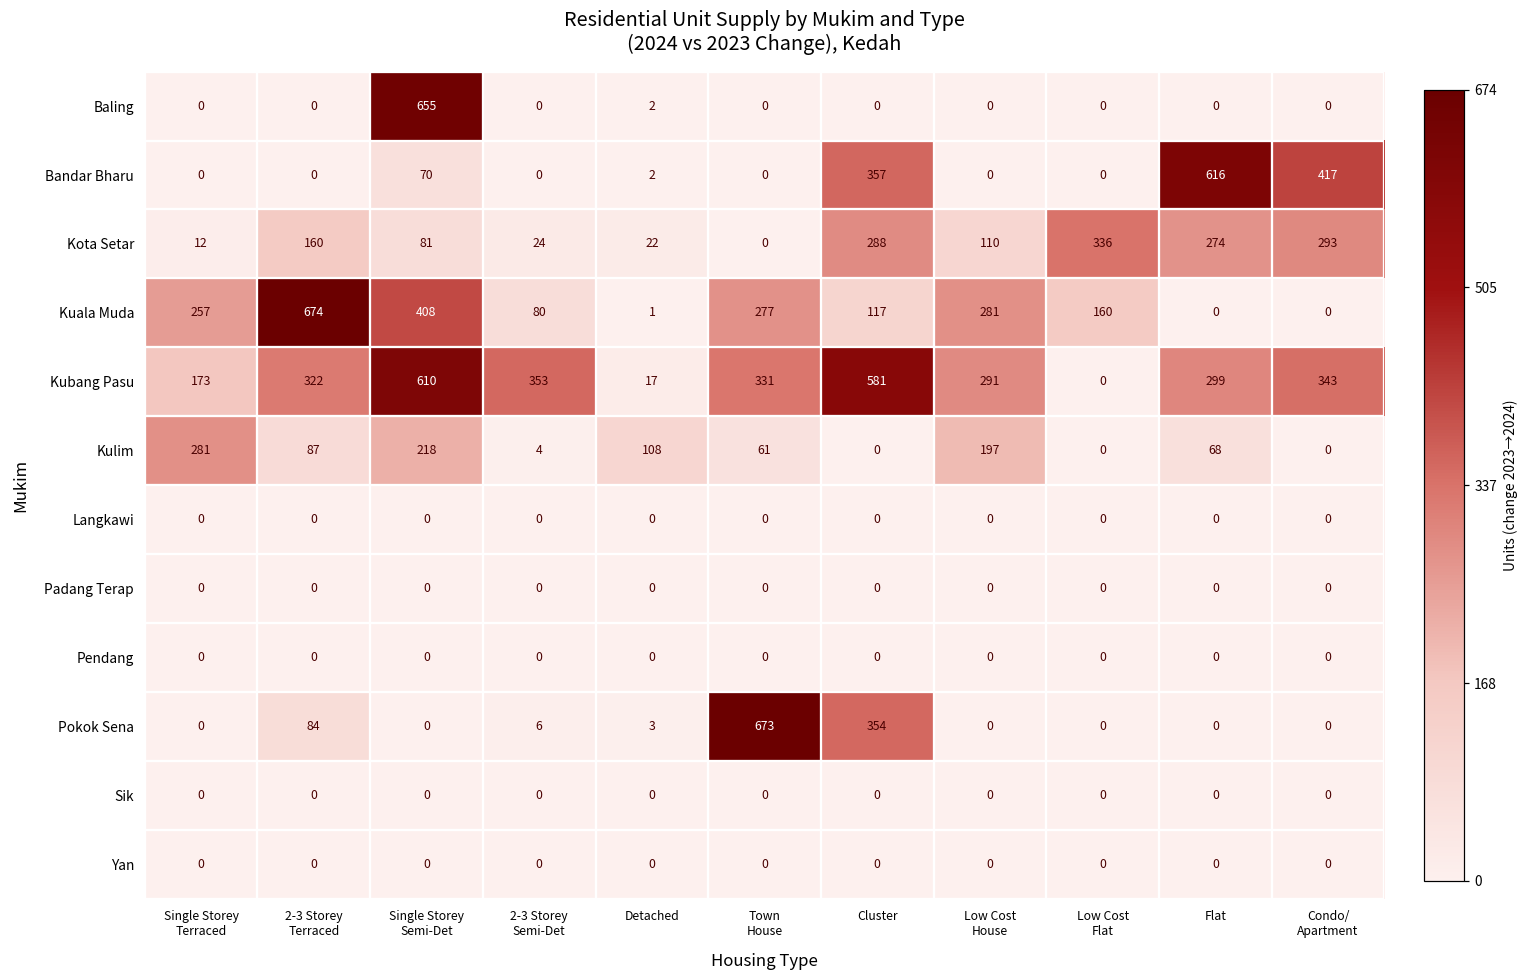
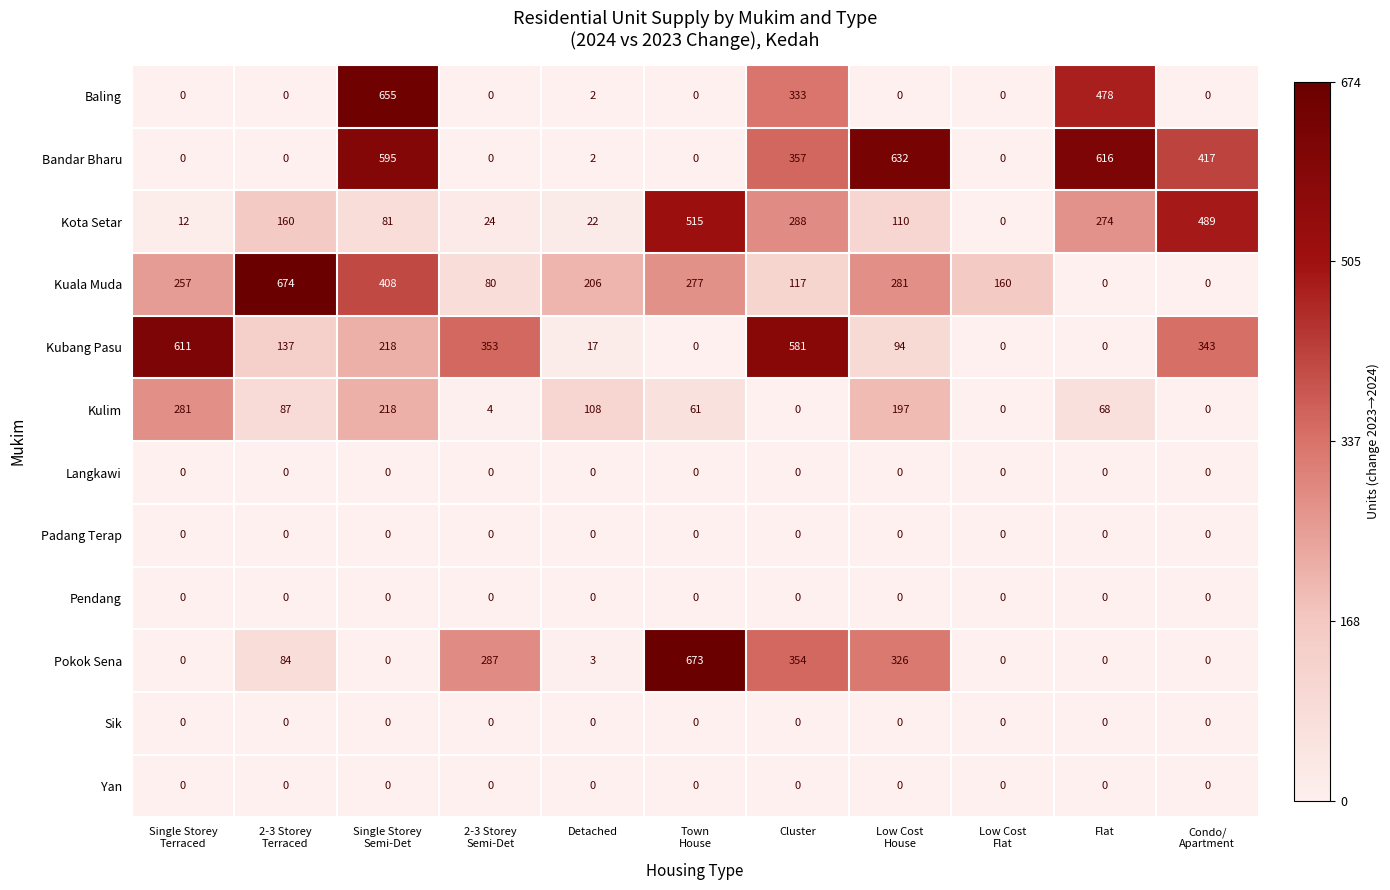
Baling, Cluster: 0 -> 333
Baling, Flat: 0 -> 478
Bandar Bharu, Single Storey Semi-Det: 70 -> 595
Bandar Bharu, Low Cost House: 0 -> 632
Kota Setar, Town House: 0 -> 515
Kota Setar, Low Cost Flat: 336 -> 0
Kota Setar, Condo/ Apartment: 293 -> 489
Kuala Muda, Detached: 1 -> 206
Kubang Pasu, Single Storey Terraced: 173 -> 611
Kubang Pasu, 2-3 Storey Terraced: 322 -> 137
Kubang Pasu, Single Storey Semi-Det: 610 -> 218
Kubang Pasu, Town House: 331 -> 0
Kubang Pasu, Low Cost House: 291 -> 94
Kubang Pasu, Flat: 299 -> 0
Pokok Sena, 2-3 Storey Semi-Det: 6 -> 287
Pokok Sena, Low Cost House: 0 -> 326
